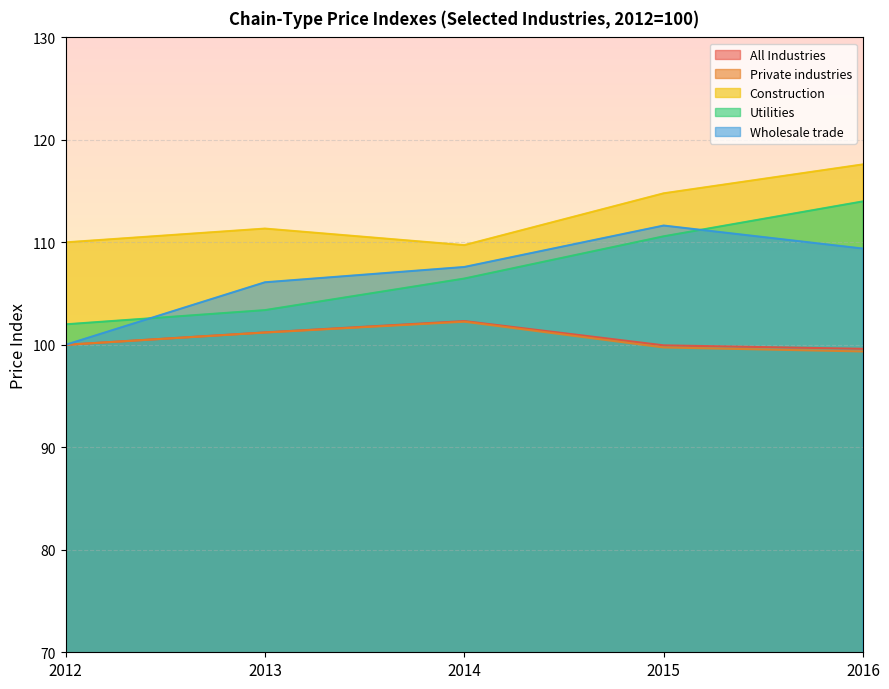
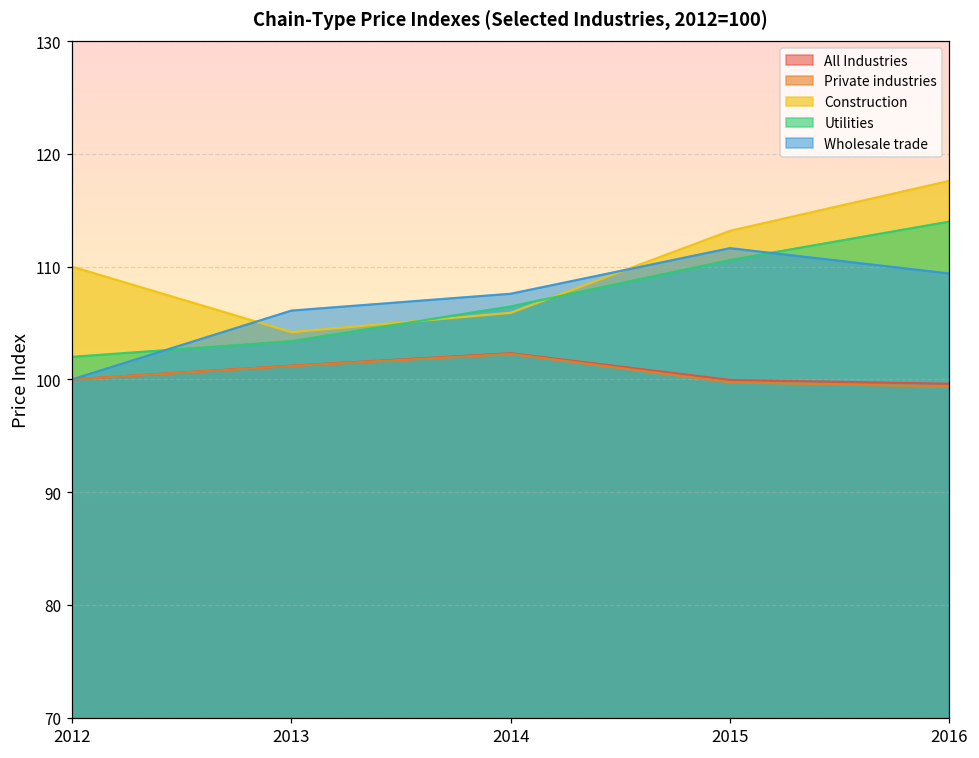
Construction, 2013: 111.3 -> 104.2
Construction, 2014: 109.7 -> 105.9
Construction, 2015: 114.8 -> 113.2
